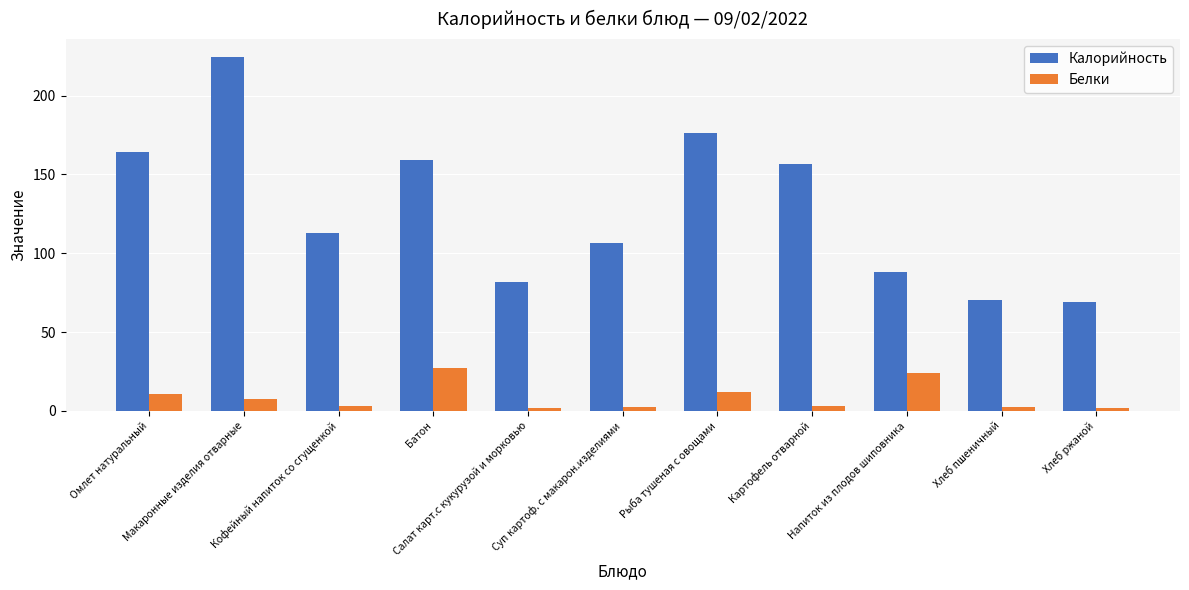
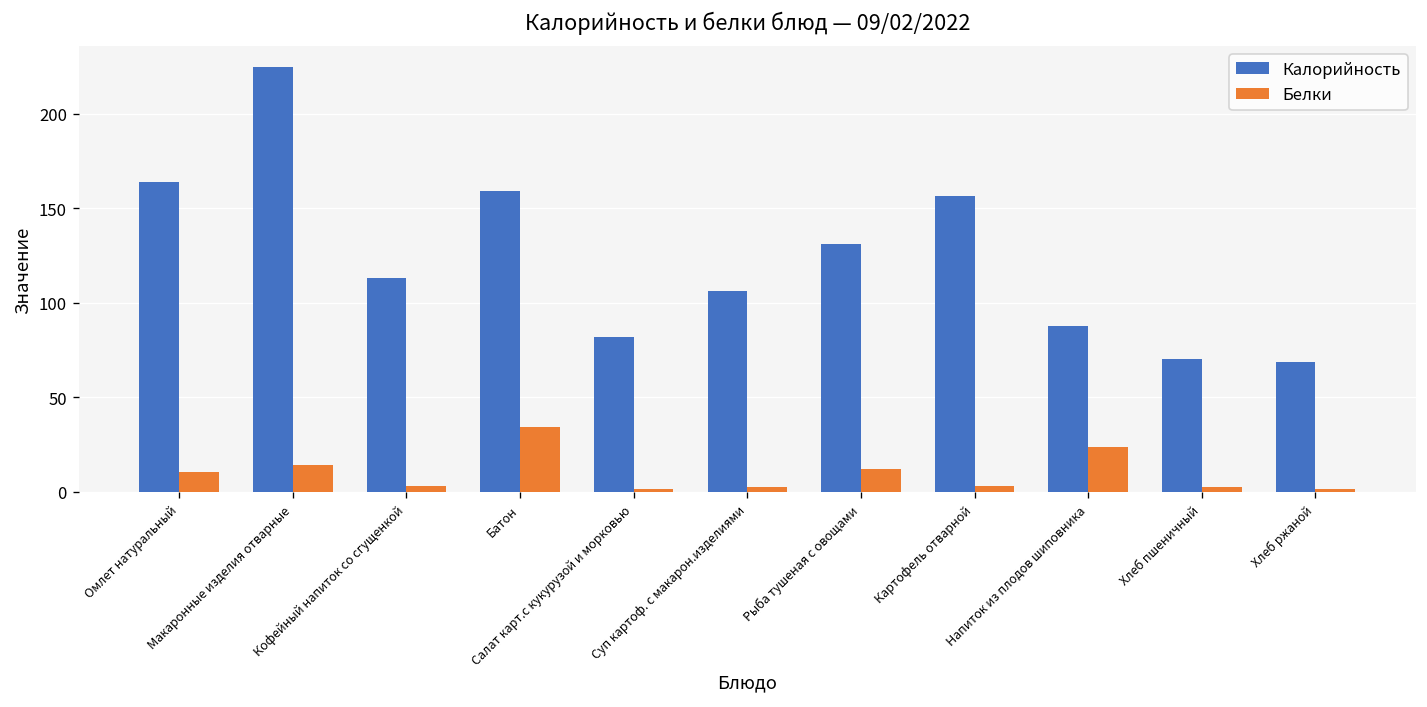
Белки, Макаронные изделия отварные: 7 -> 14
Белки, Батон: 27 -> 35
Калорийность, Рыба тушеная с овощами: 177 -> 131
